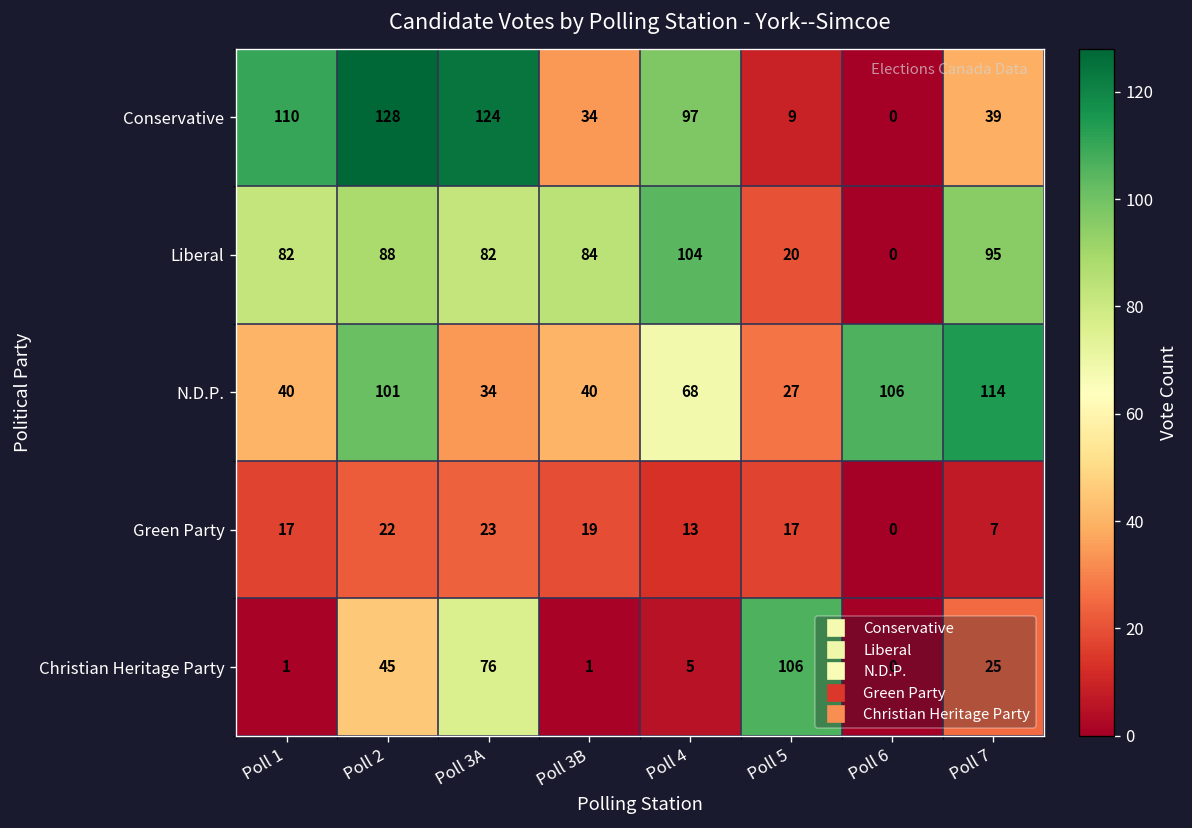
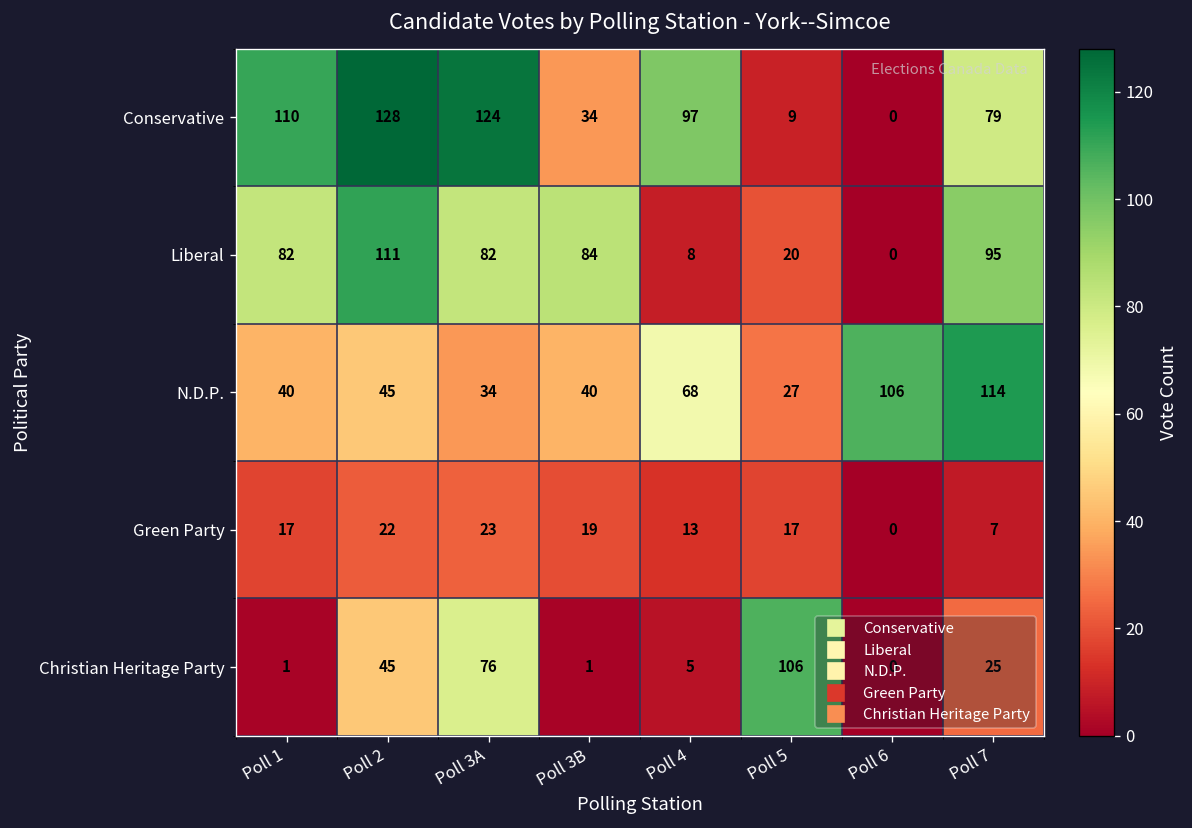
Conservative, Poll 7: 39 -> 79
Liberal, Poll 2: 88 -> 111
Liberal, Poll 4: 104 -> 8
N.D.P., Poll 2: 101 -> 45
